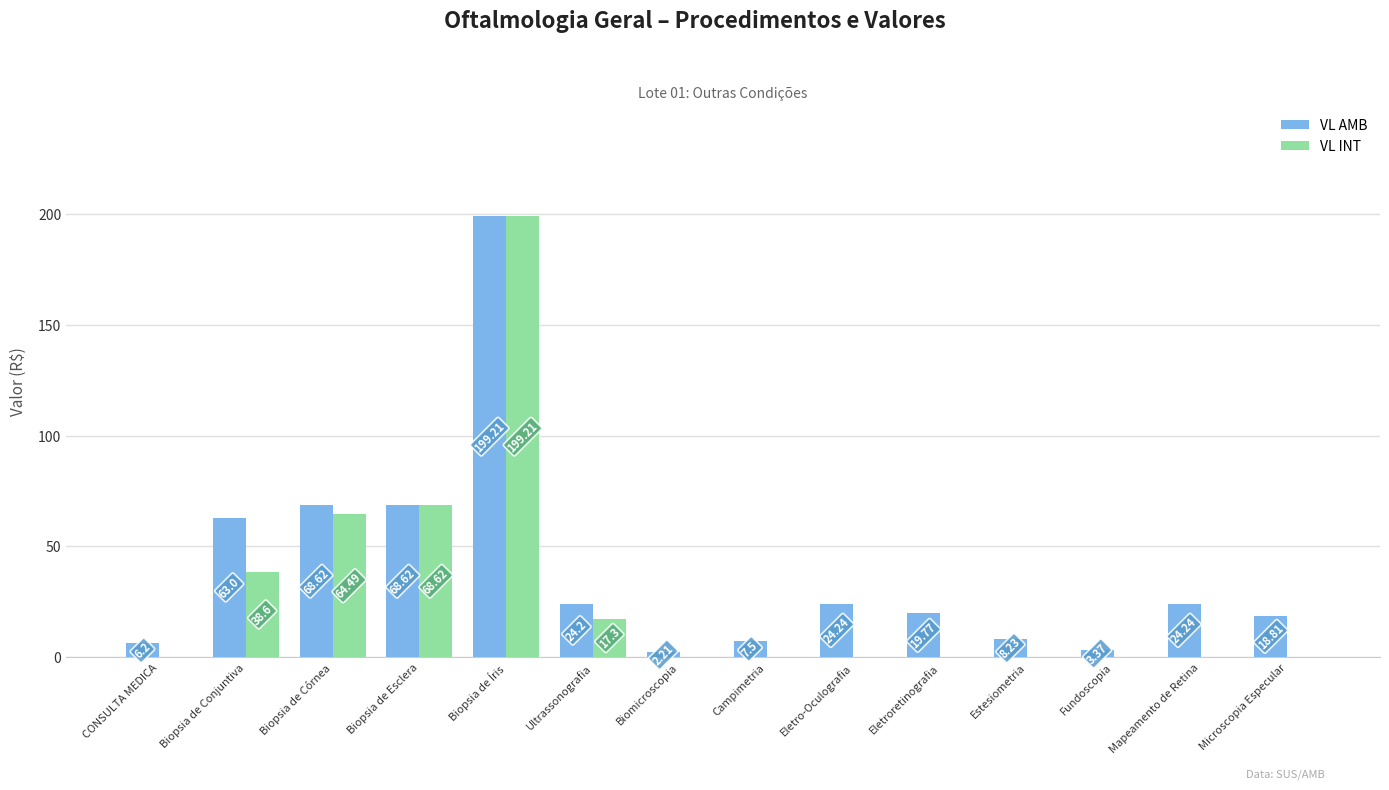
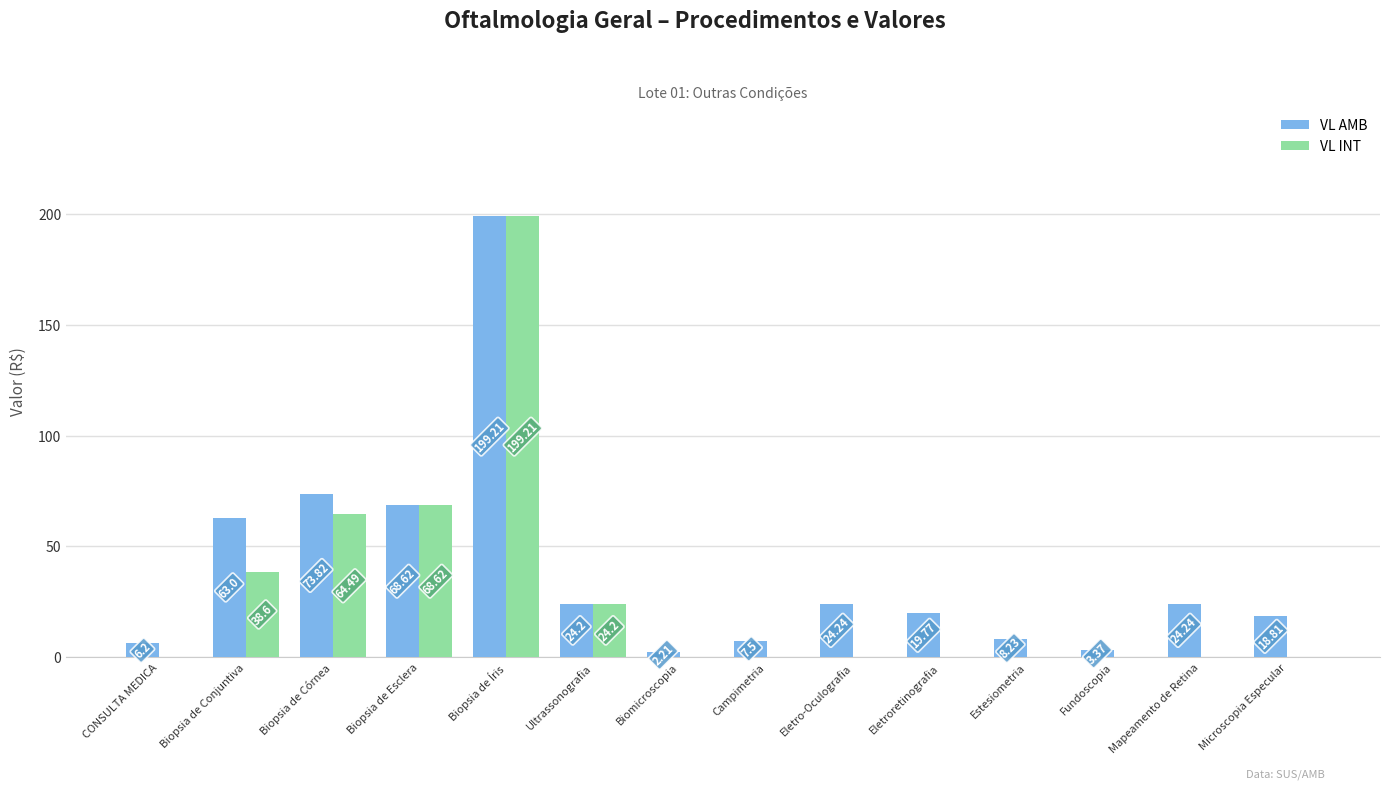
VL AMB, Biopsia de Córnea: 68.62 -> 73.82
VL INT, Ultrassonografia: 17.3 -> 24.2
